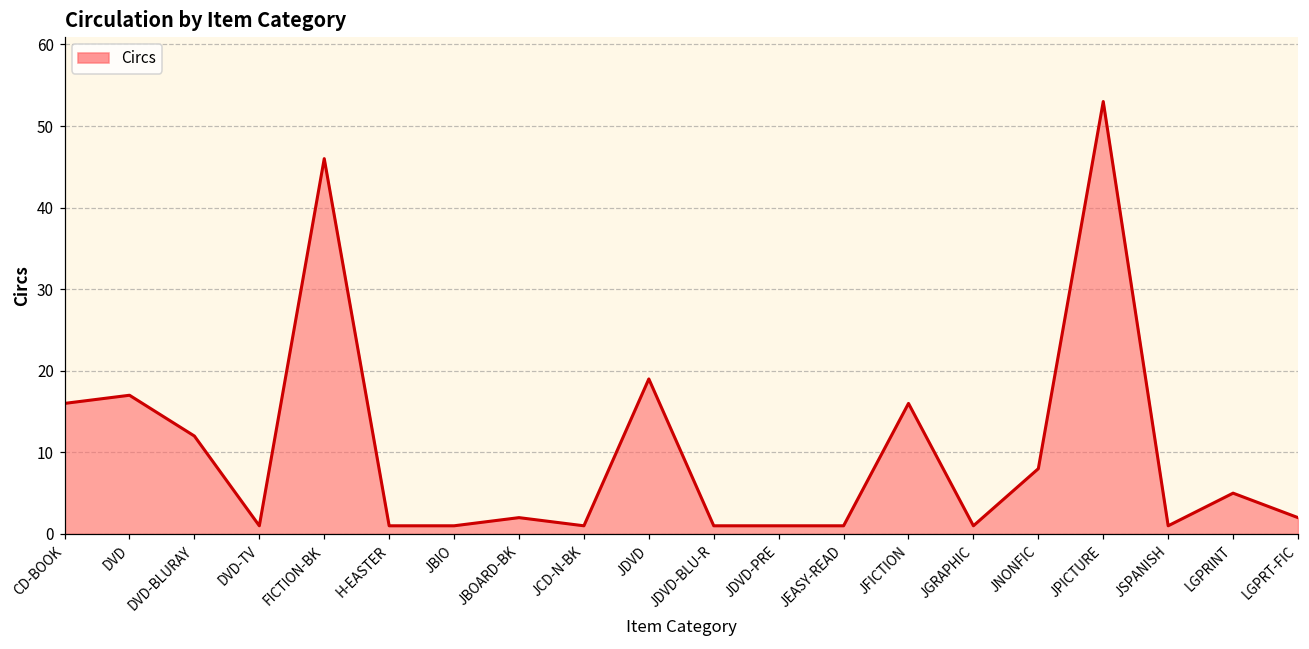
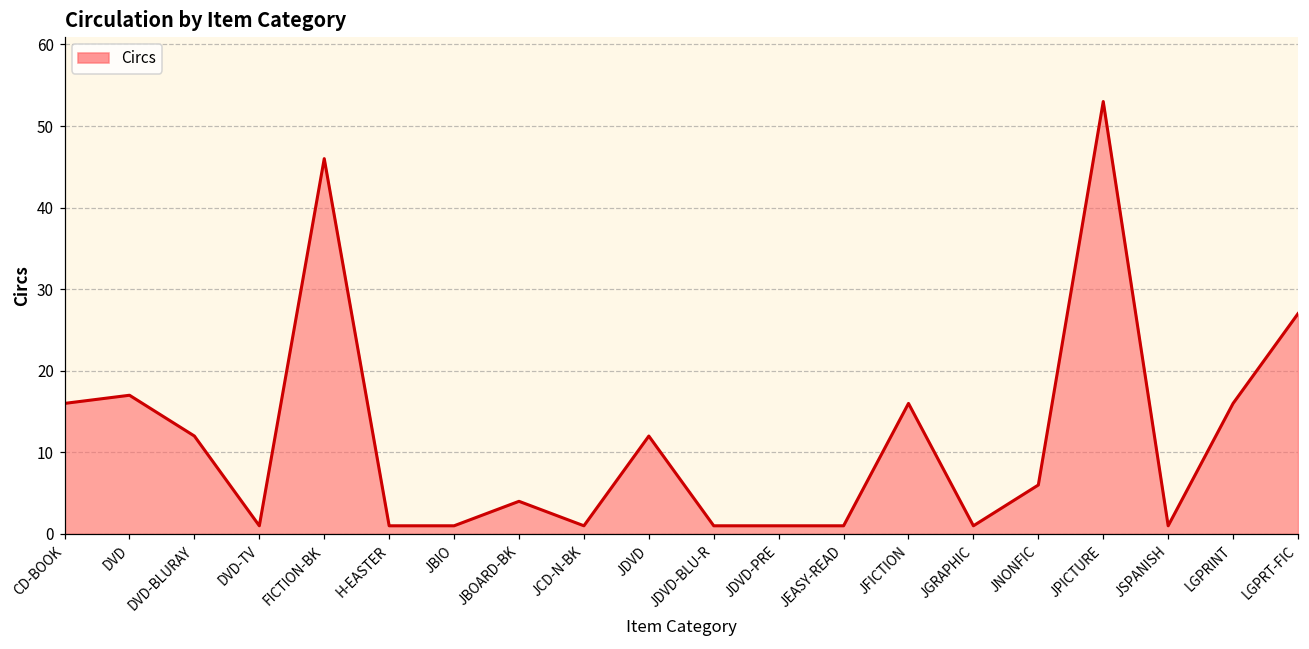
JBOARD-BK: 2 -> 4
JDVD: 19 -> 12
JNONFIC: 8 -> 6
LGPRINT: 5 -> 16
LGPRT-FIC: 2 -> 27
